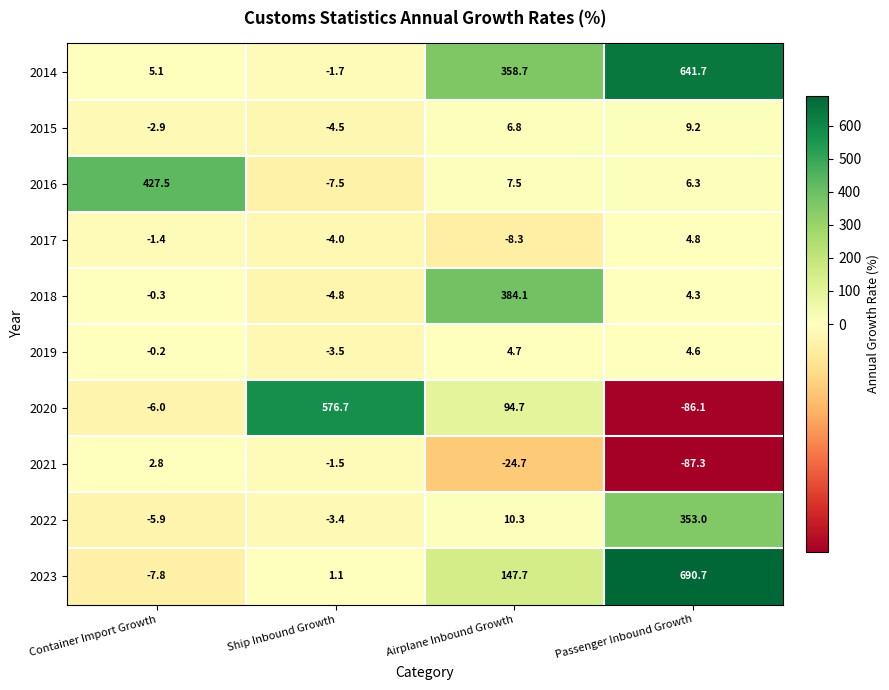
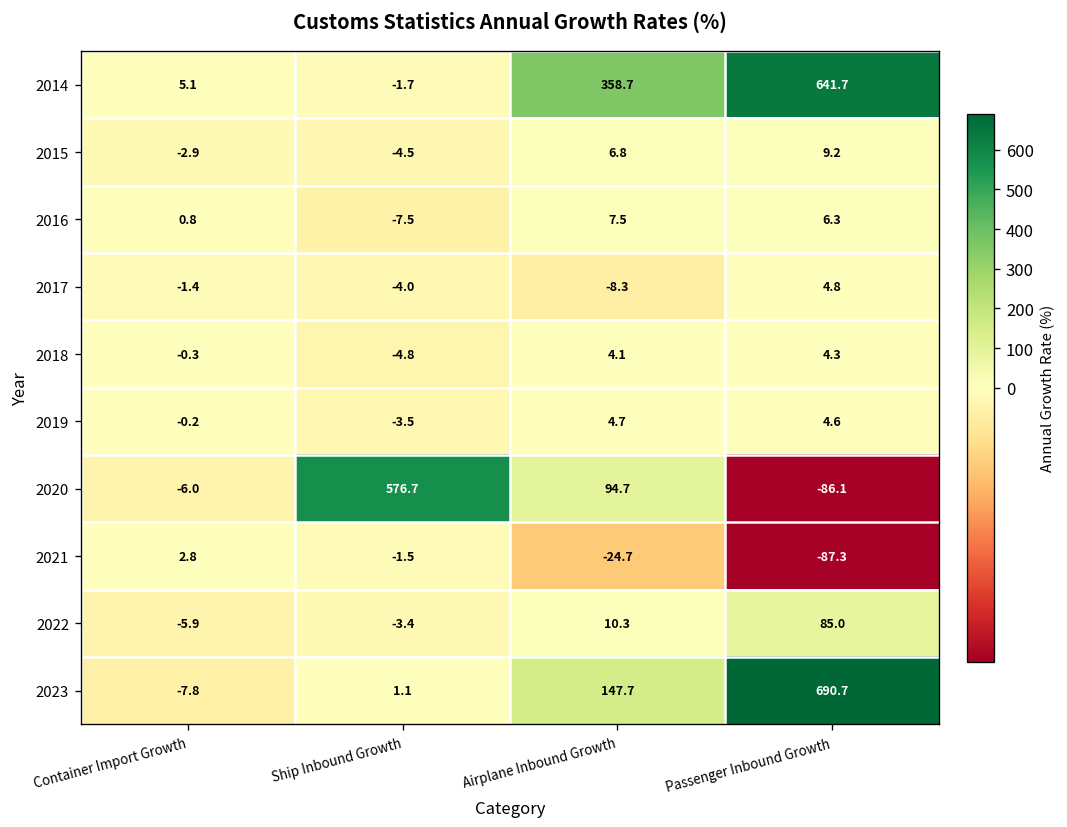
2016, Container Import Growth: 427.5 -> 0.8
2018, Airplane Inbound Growth: 384.1 -> 4.1
2022, Passenger Inbound Growth: 353.0 -> 85.0
